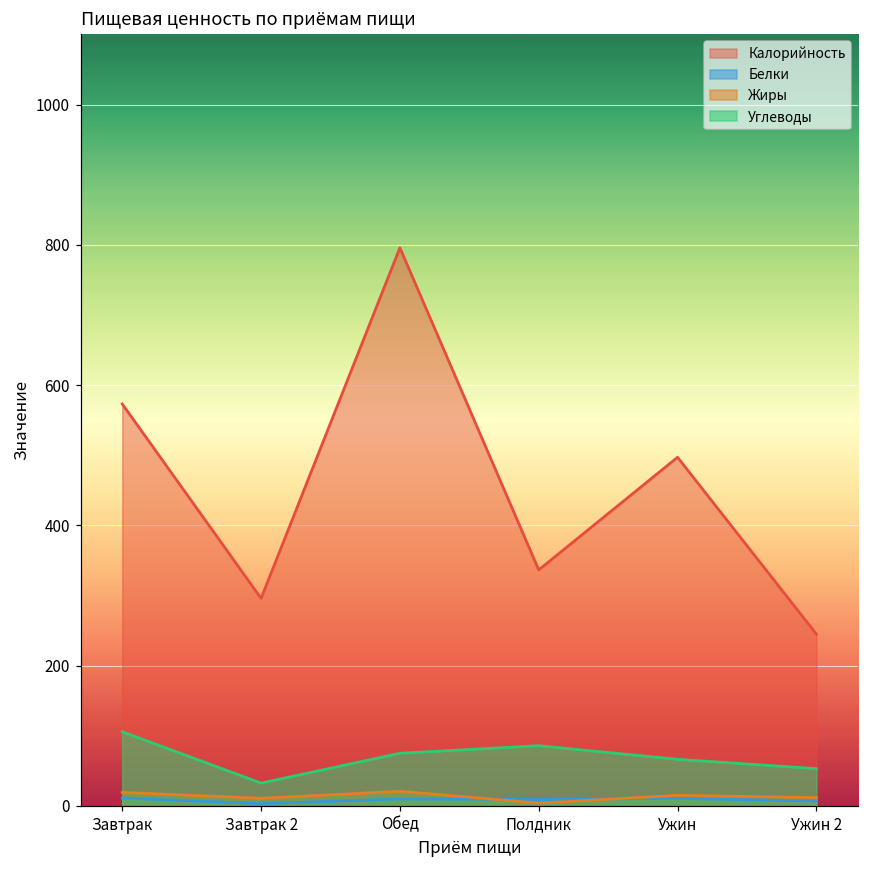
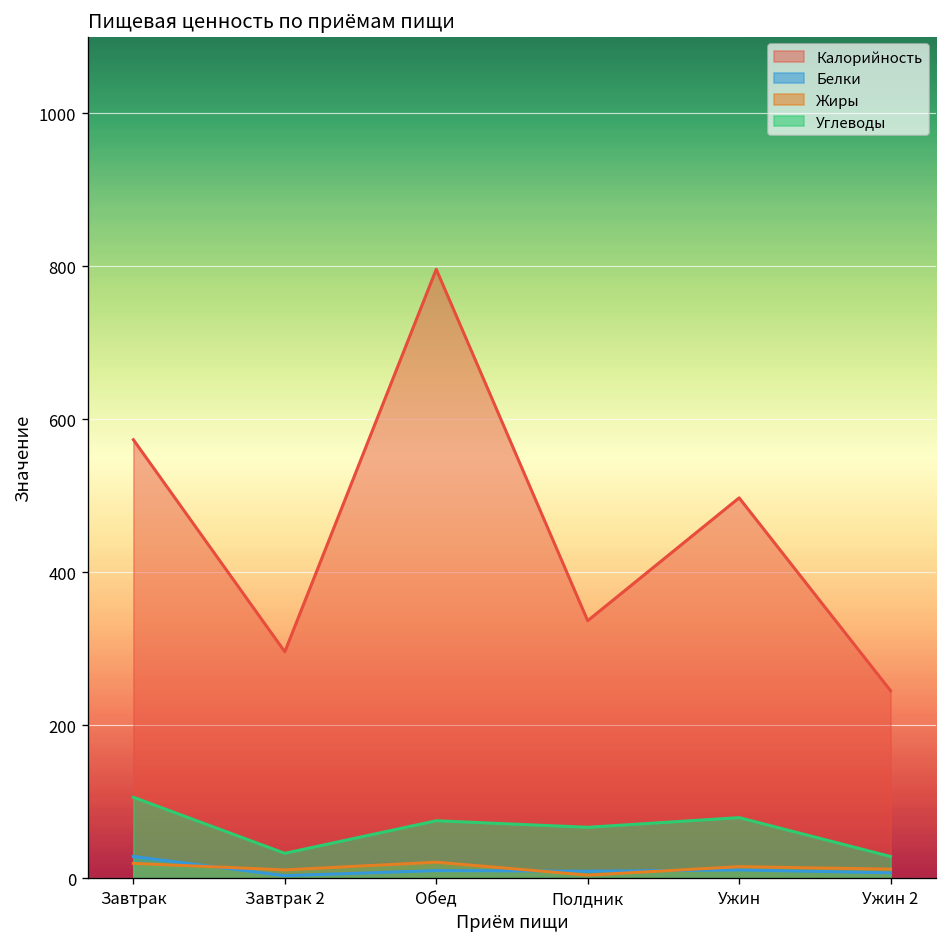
Белки, Завтрак: 10 -> 30
Углеводы, Полдник: 90 -> 70
Углеводы, Ужин: 70 -> 80
Углеводы, Ужин 2: 50 -> 30
